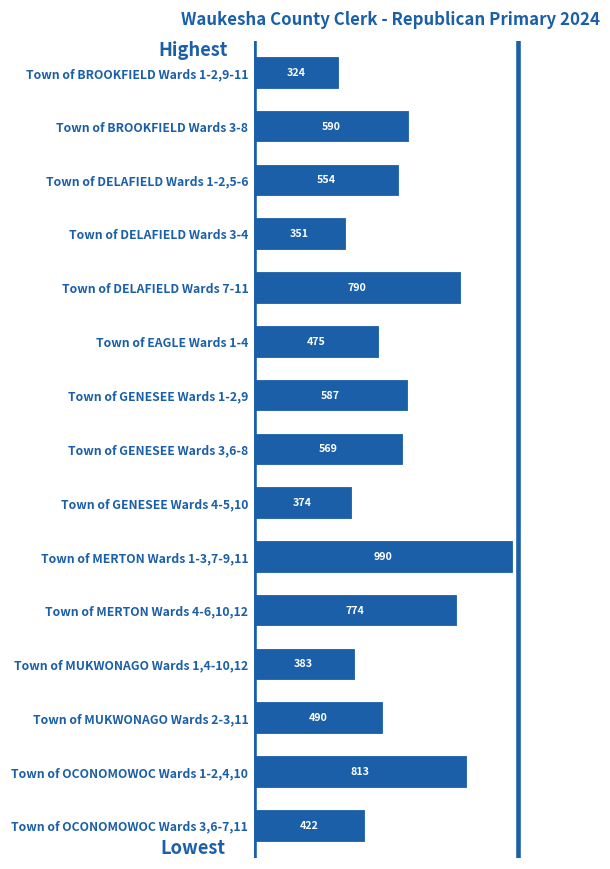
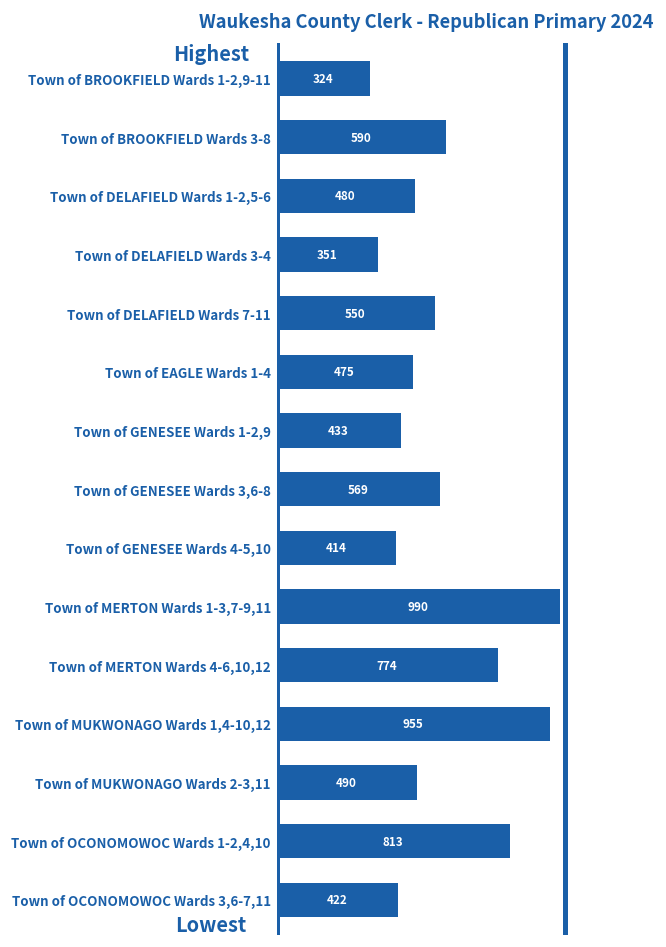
Town of DELAFIELD Wards 1-2,5-6: 554 -> 480
Town of DELAFIELD Wards 7-11: 790 -> 550
Town of GENESEE Wards 1-2,9: 587 -> 433
Town of GENESEE Wards 4-5,10: 374 -> 414
Town of MUKWONAGO Wards 1,4-10,12: 383 -> 955
